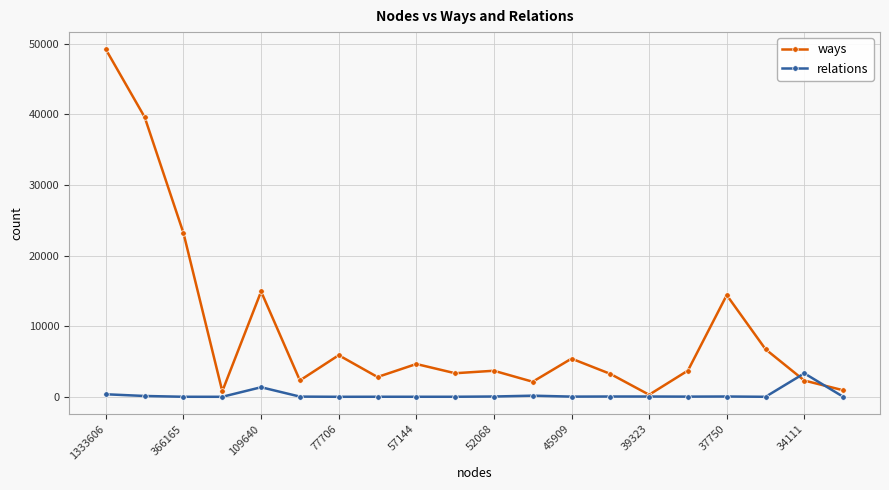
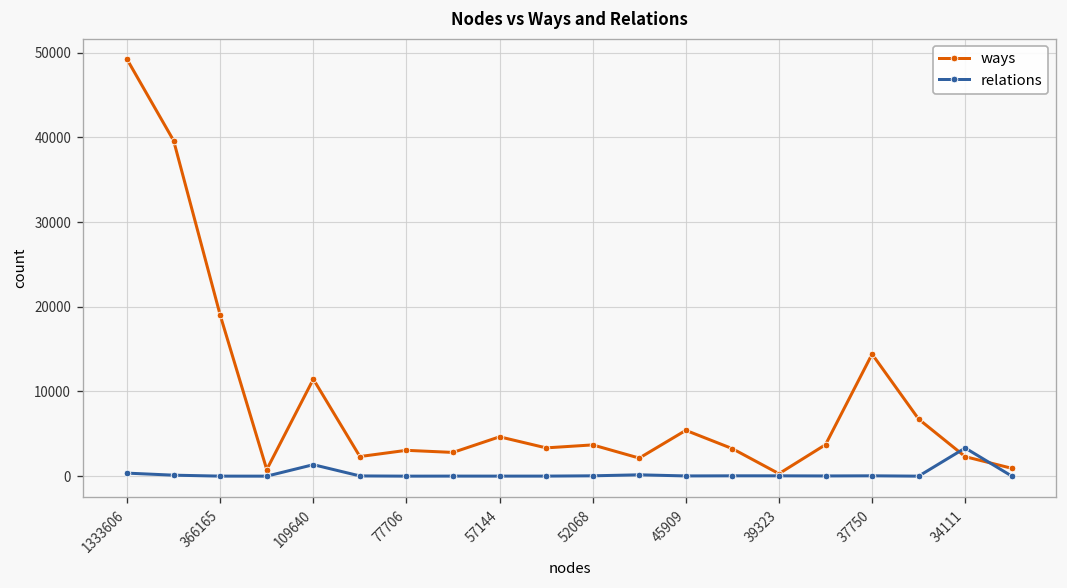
ways, 366165: 23000 -> 19000
ways, 109640: 15000 -> 11000
ways, 77706: 6000 -> 3000
